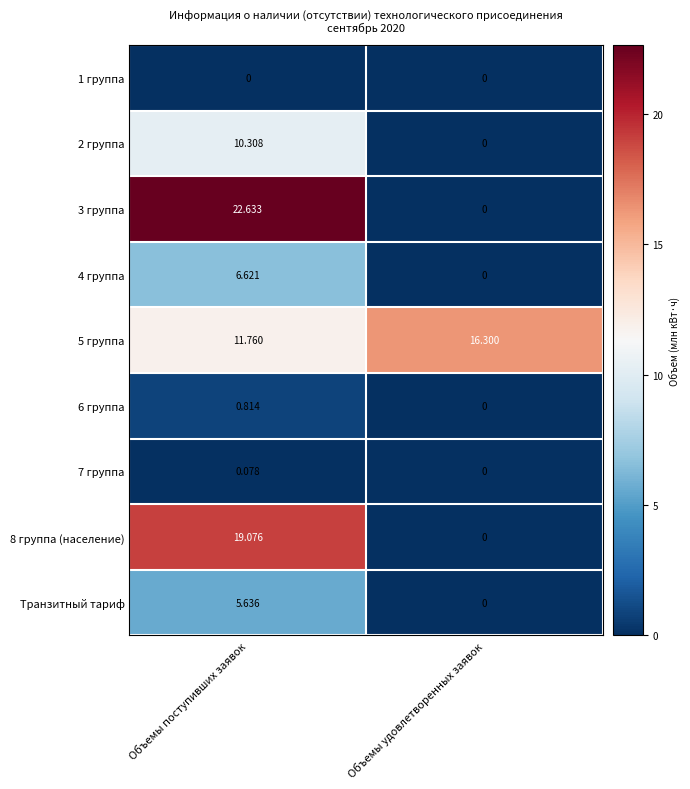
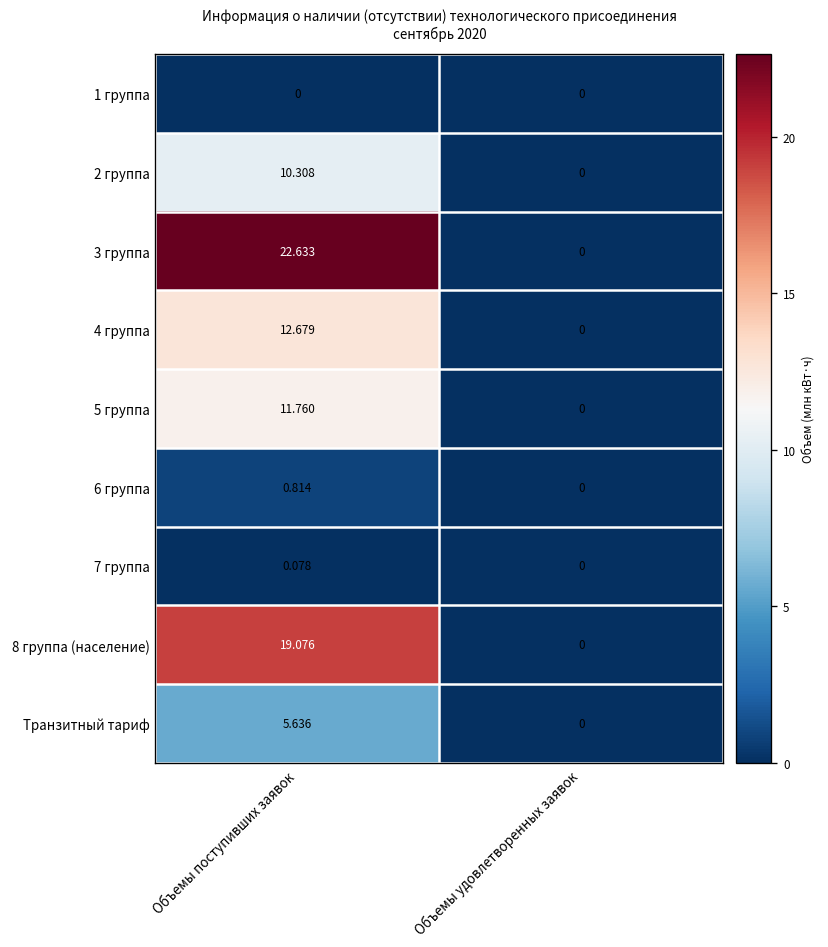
4 группа, Объемы поступивших заявок: 6.621 -> 12.679
5 группа, Объемы удовлетворенных заявок: 16.300 -> 0
